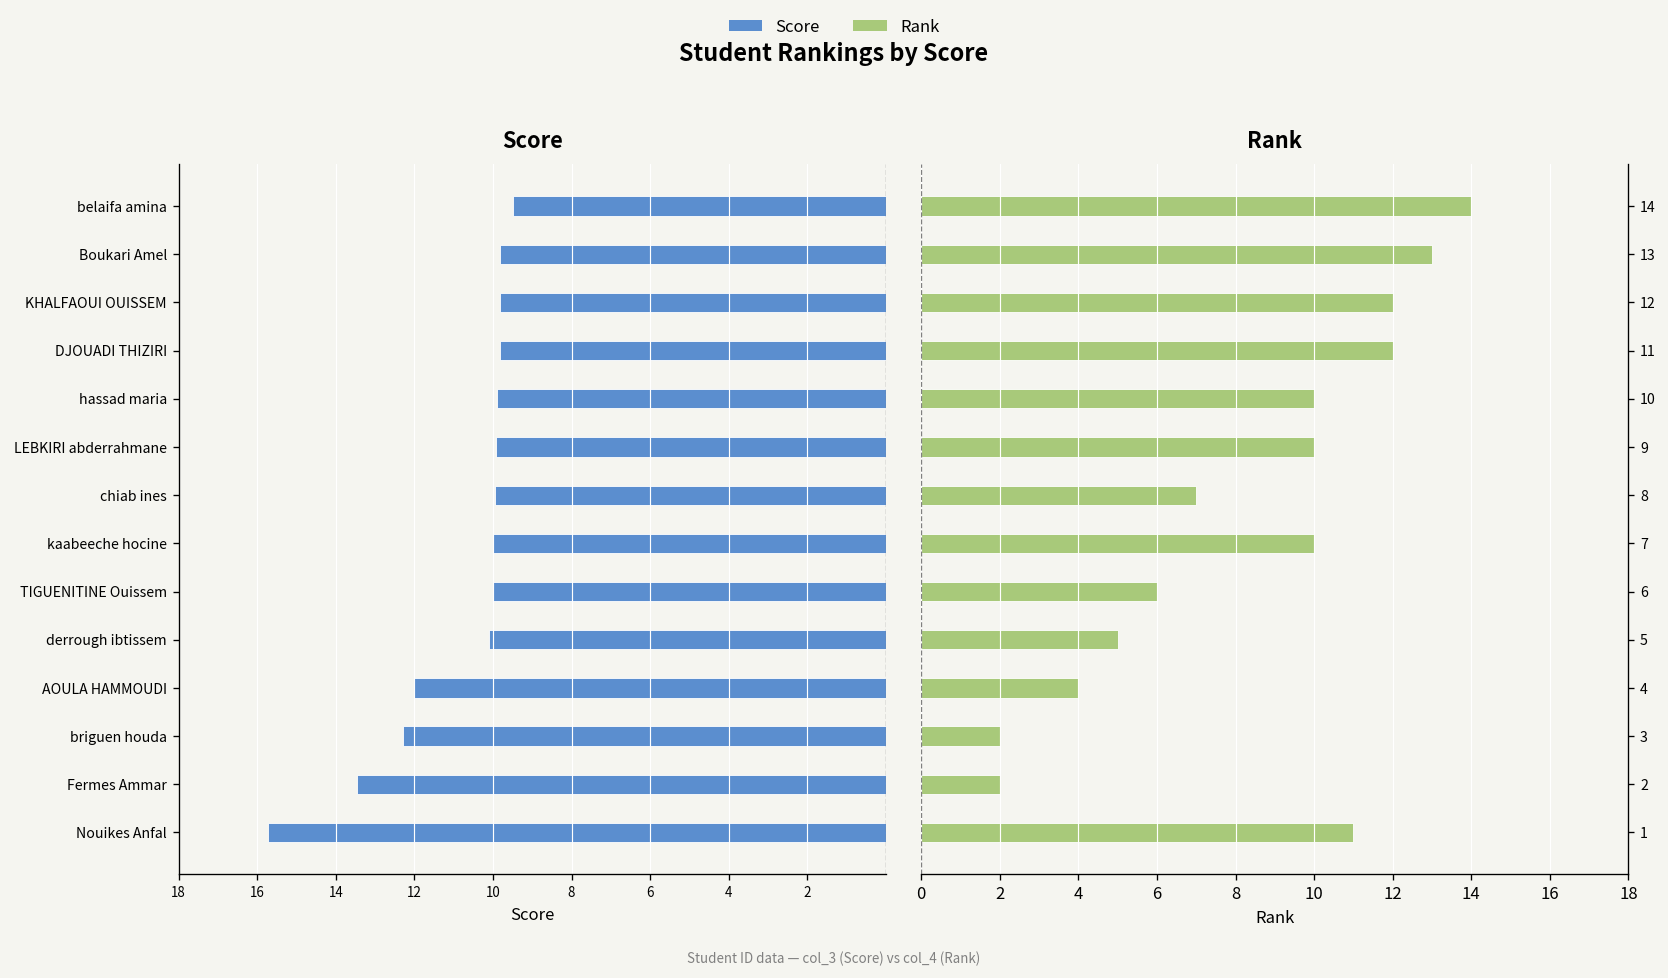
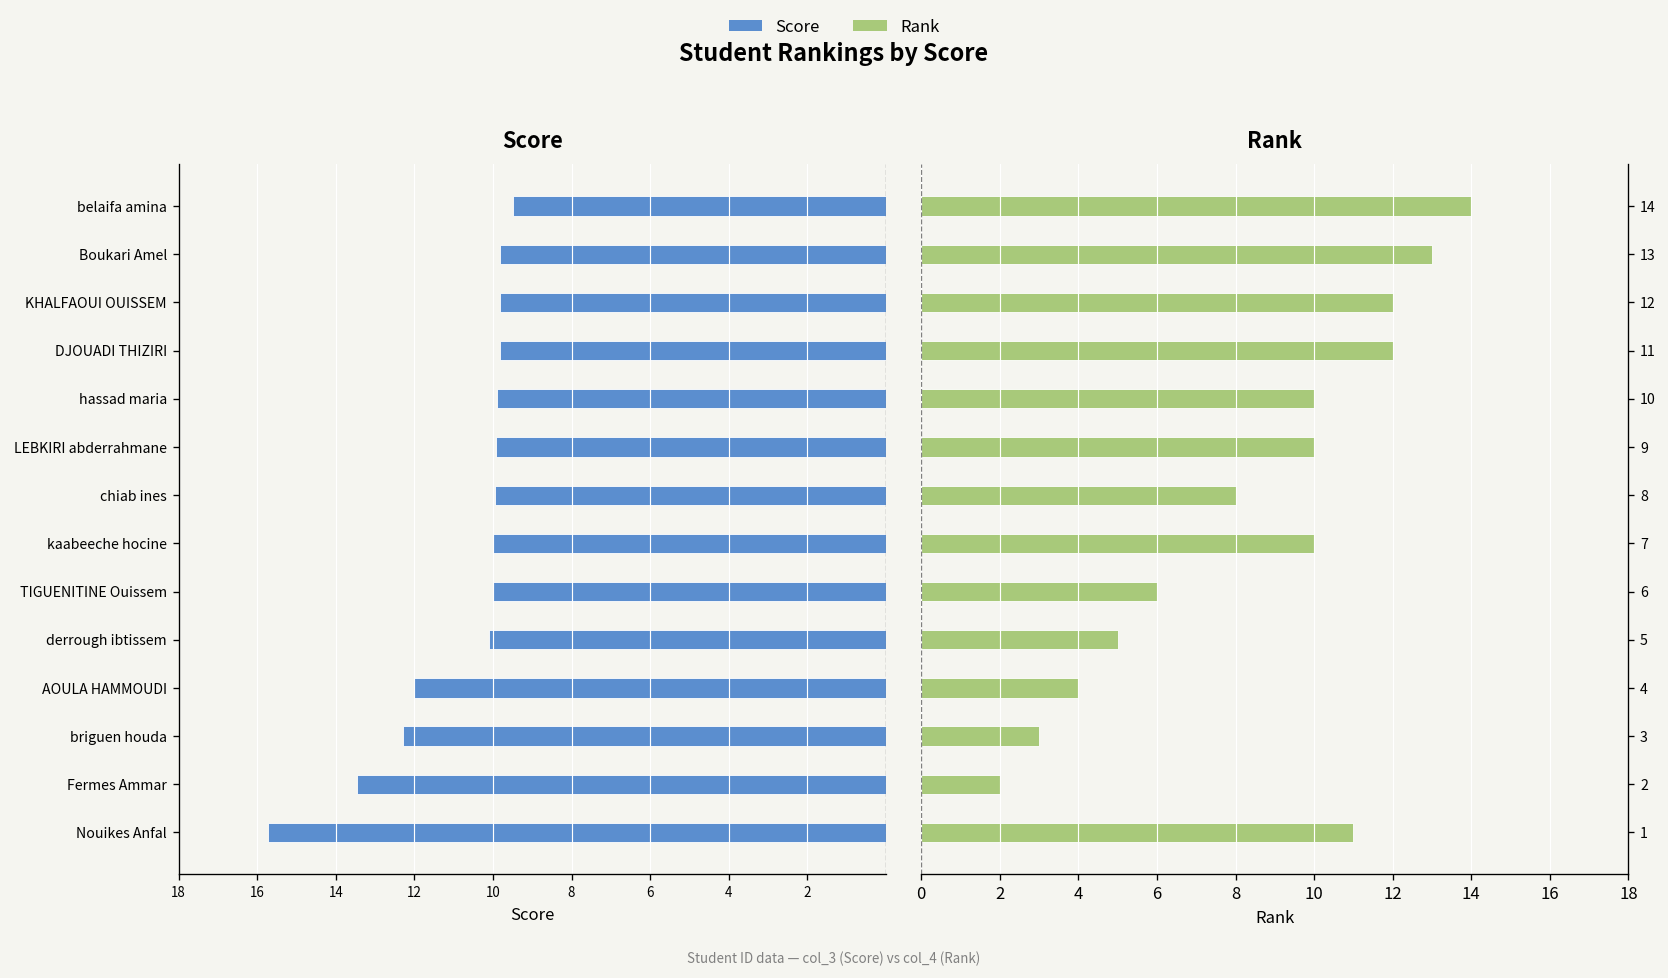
Rank, 8: 7 -> 8
Rank, 3: 2 -> 3
